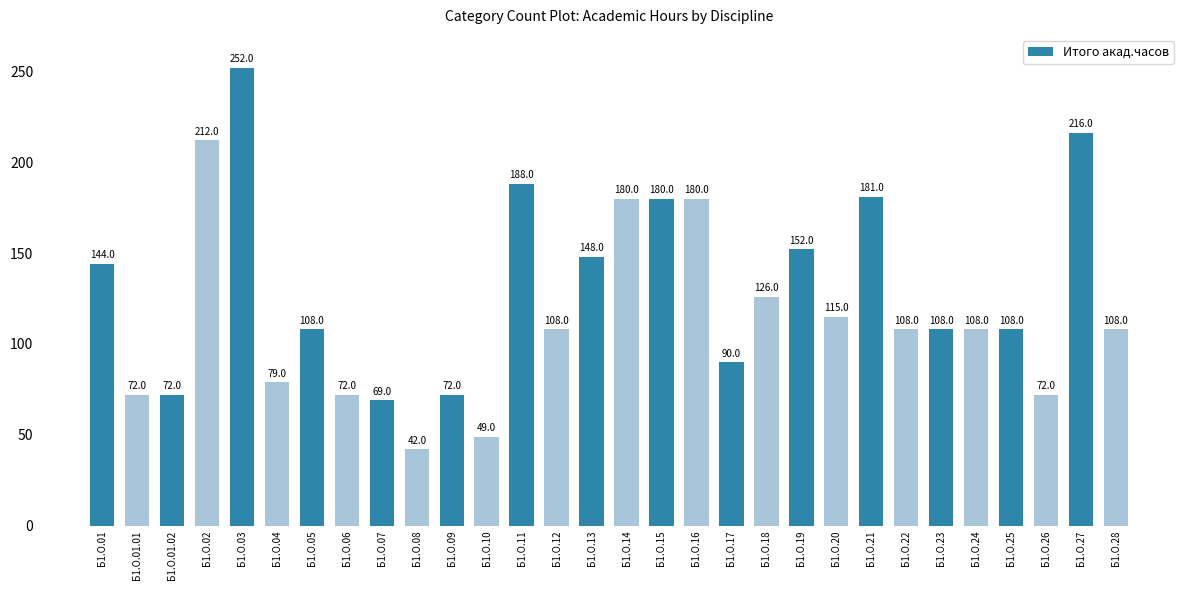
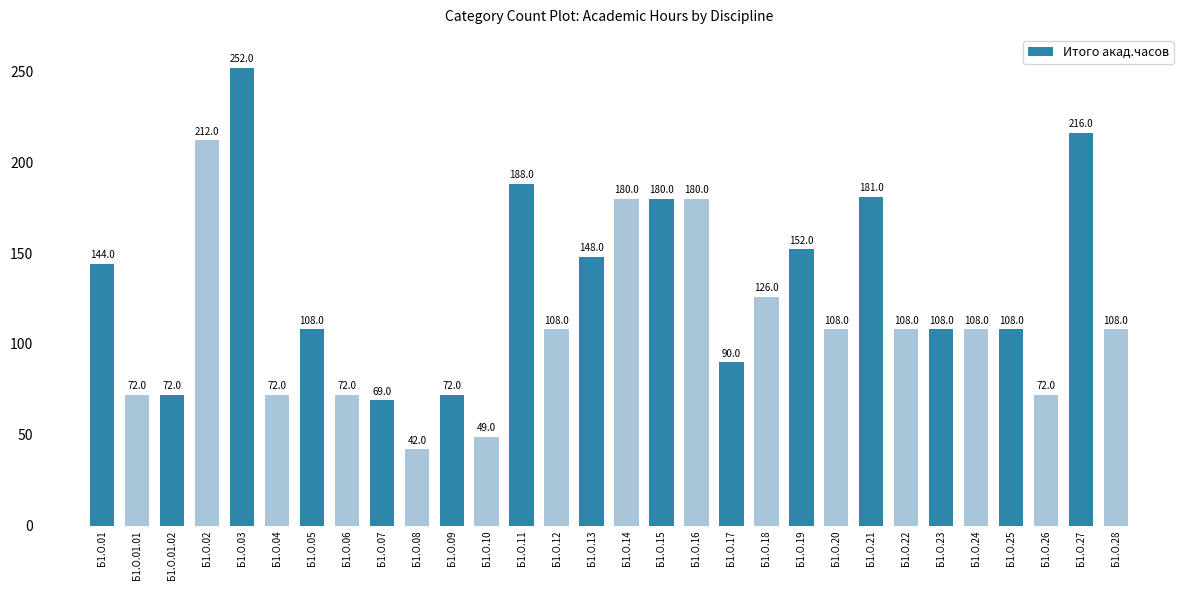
Б1.О.04: 79.0 -> 72.0
Б1.О.20: 115.0 -> 108.0
